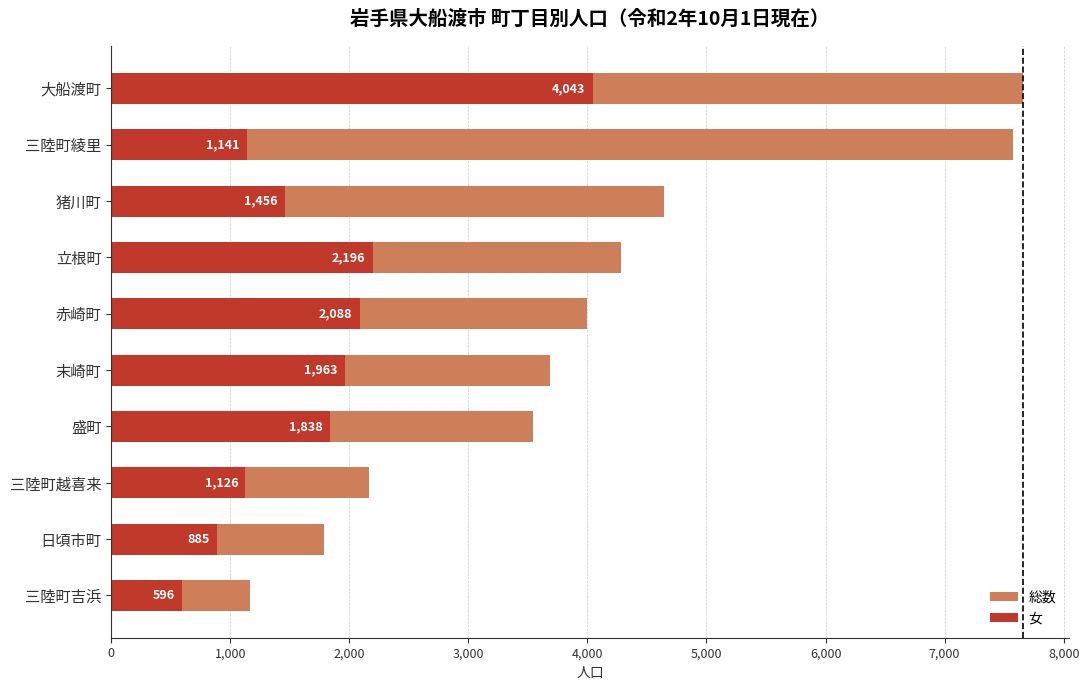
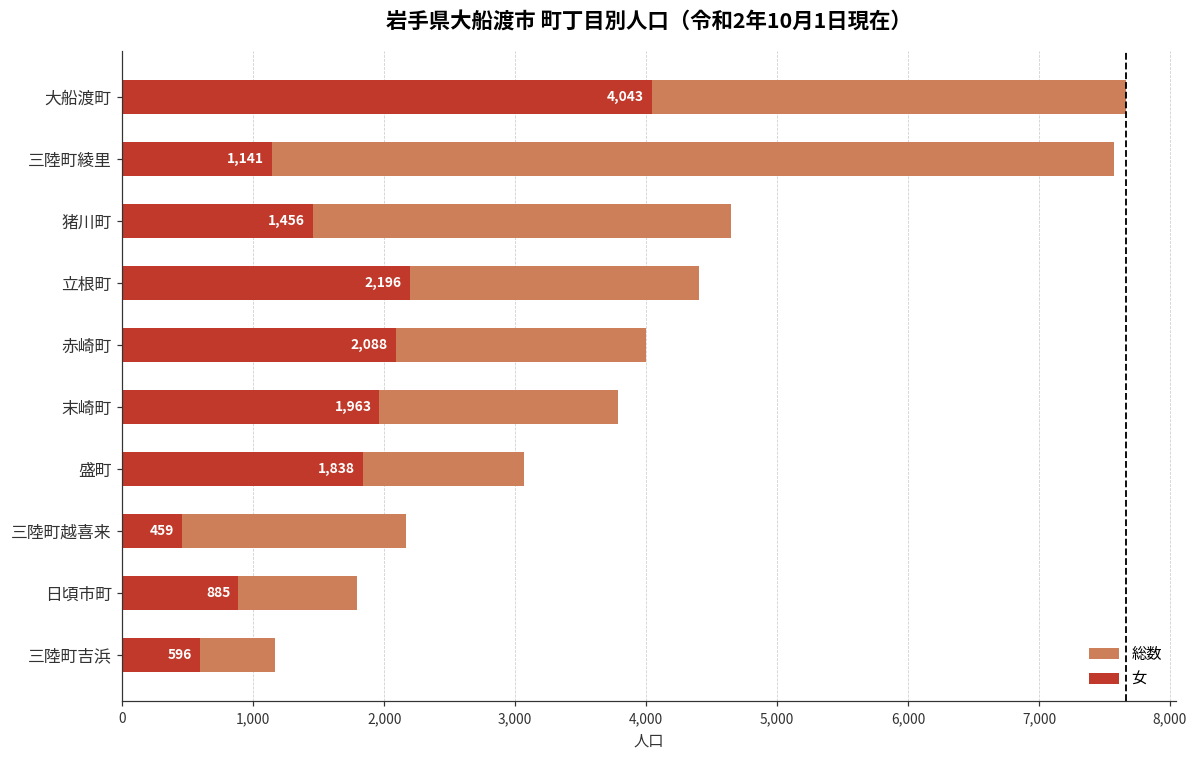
総数, 立根町: 4,280 -> 4,410
総数, 末崎町: 3,690 -> 3,790
総数, 盛町: 3,550 -> 3,070
女, 三陸町越喜来: 1,126 -> 459
